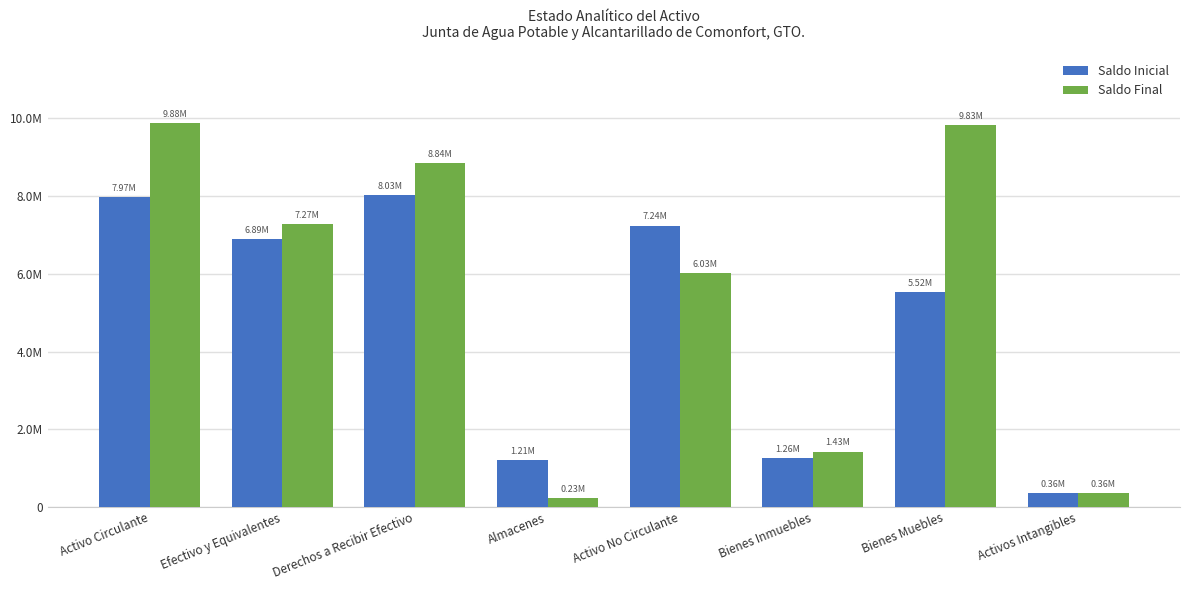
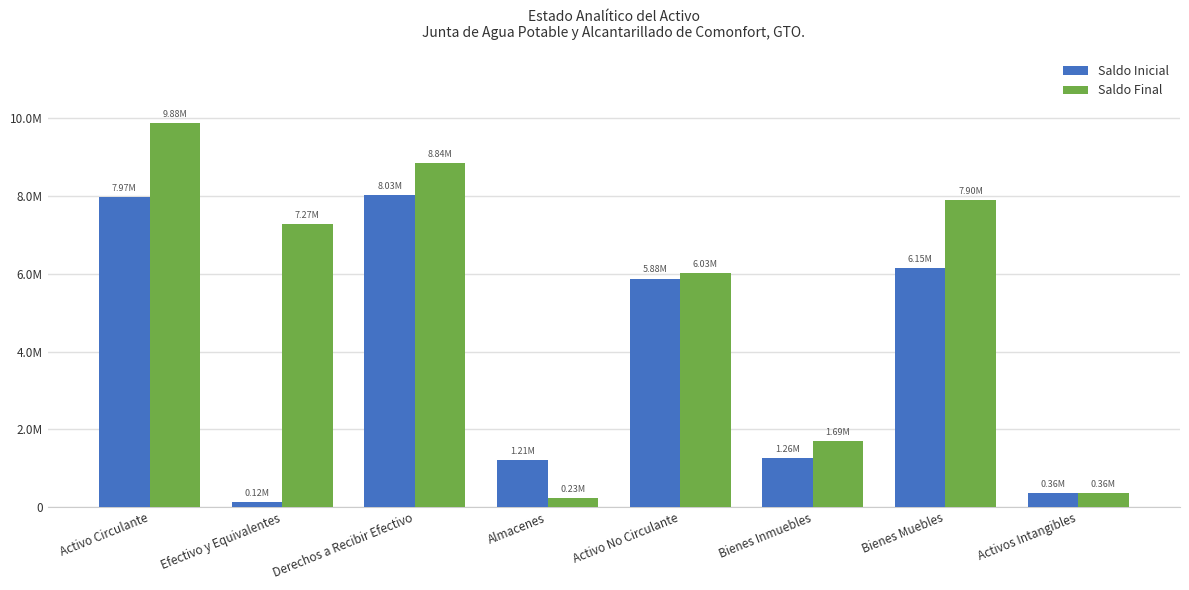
Saldo Inicial, Efectivo y Equivalentes: 6.89M -> 0.12M
Saldo Inicial, Activo No Circulante: 7.24M -> 5.88M
Saldo Final, Bienes Inmuebles: 1.43M -> 1.69M
Saldo Inicial, Bienes Muebles: 5.52M -> 6.15M
Saldo Final, Bienes Muebles: 9.83M -> 7.90M
